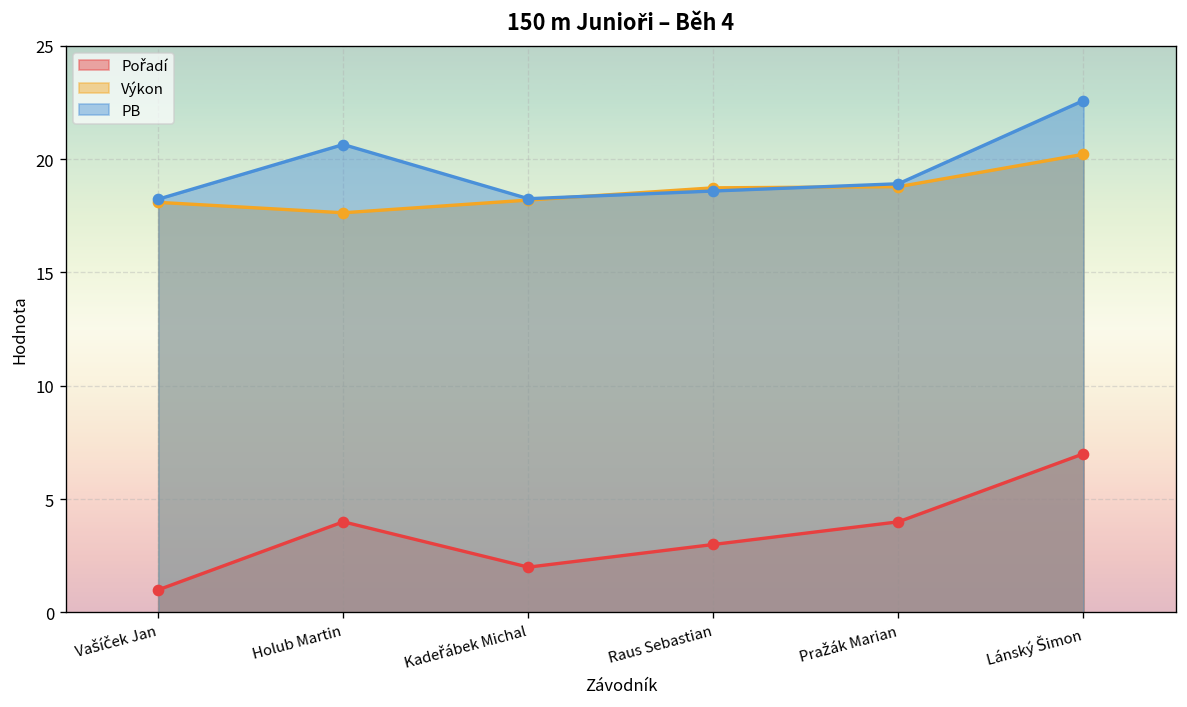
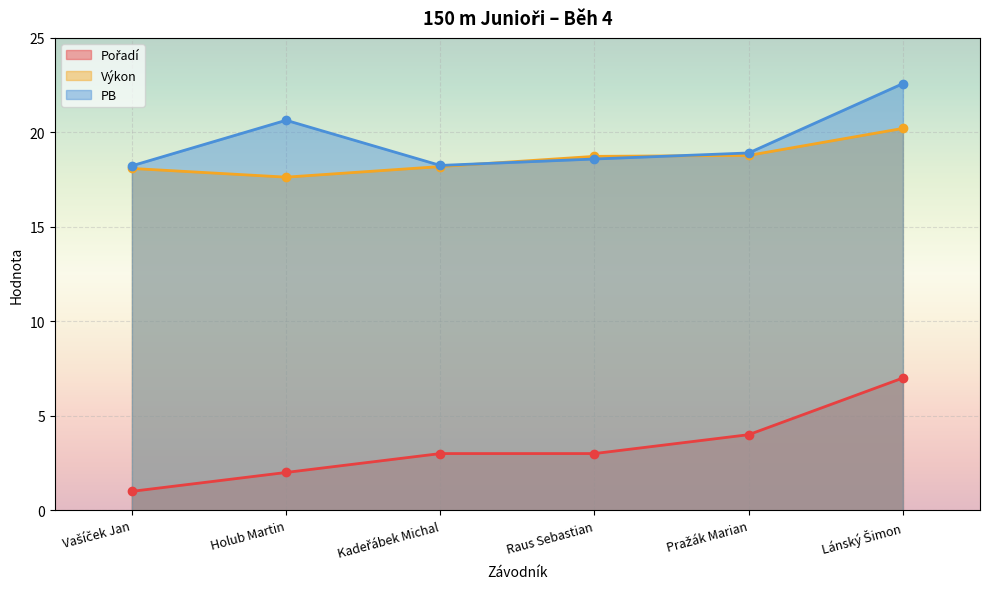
Pořadí, Holub Martin: 4 -> 2
Pořadí, Kadeřábek Michal: 2 -> 3
